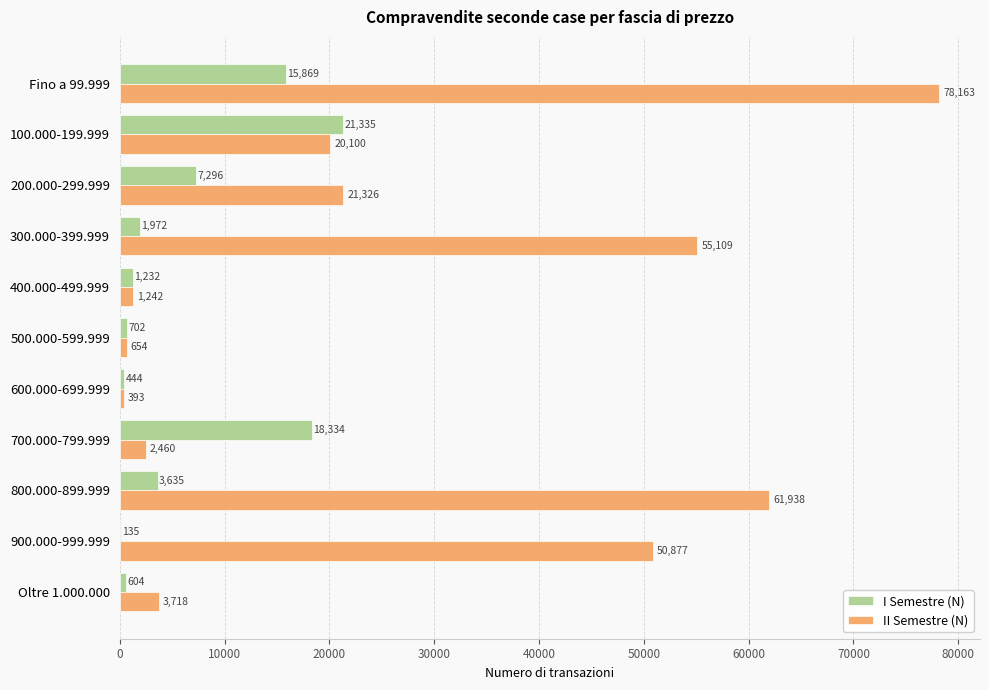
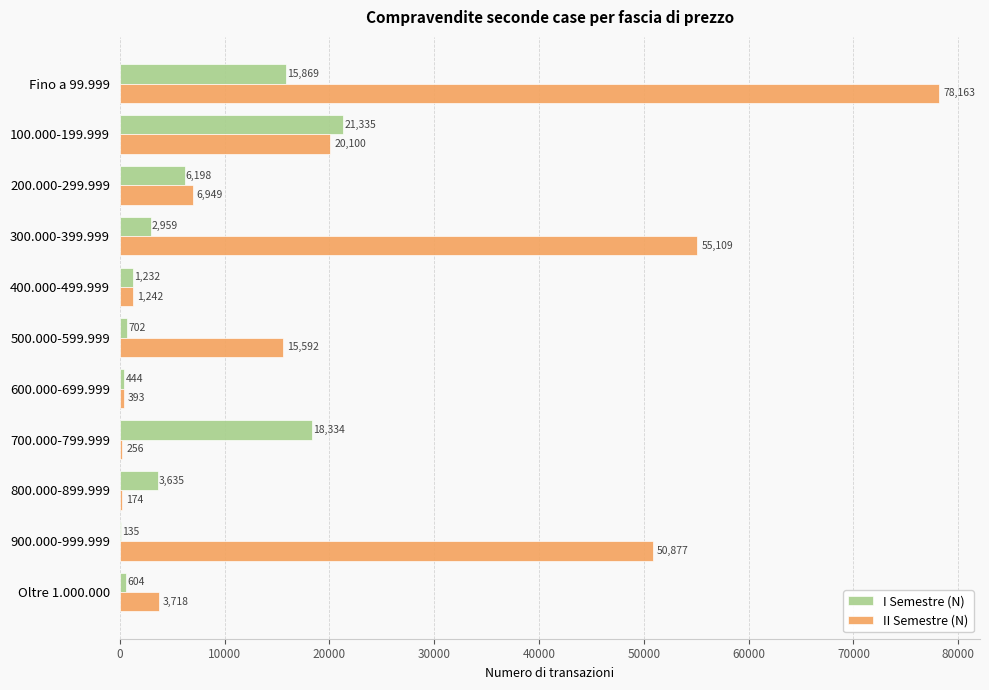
I Semestre (N), 200.000-299.999: 7,296 -> 6,198
II Semestre (N), 200.000-299.999: 21,326 -> 6,949
I Semestre (N), 300.000-399.999: 1,972 -> 2,959
II Semestre (N), 500.000-599.999: 654 -> 15,592
II Semestre (N), 700.000-799.999: 2,460 -> 256
II Semestre (N), 800.000-899.999: 61,938 -> 174
